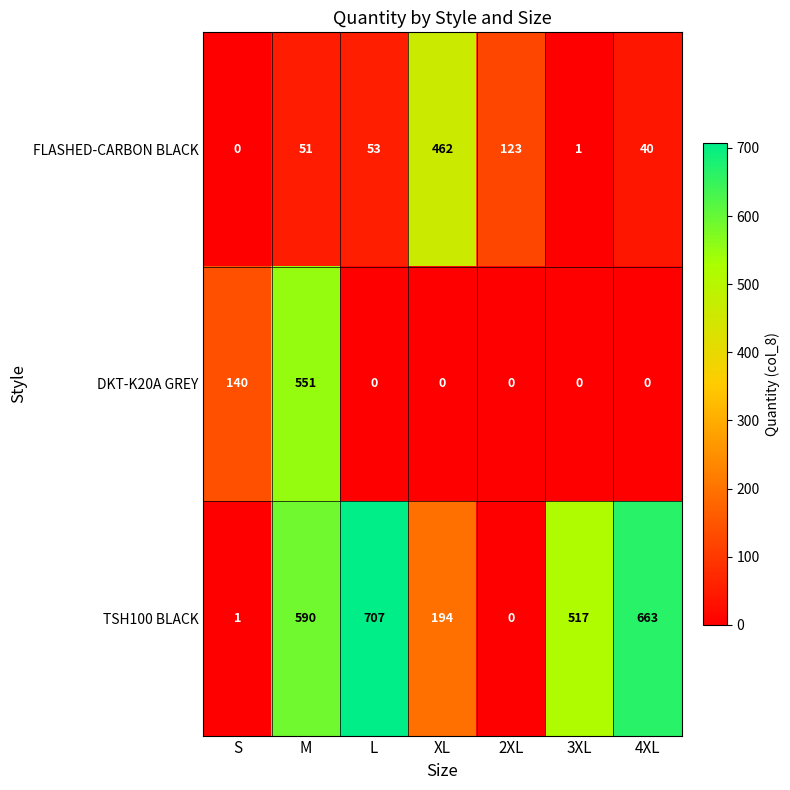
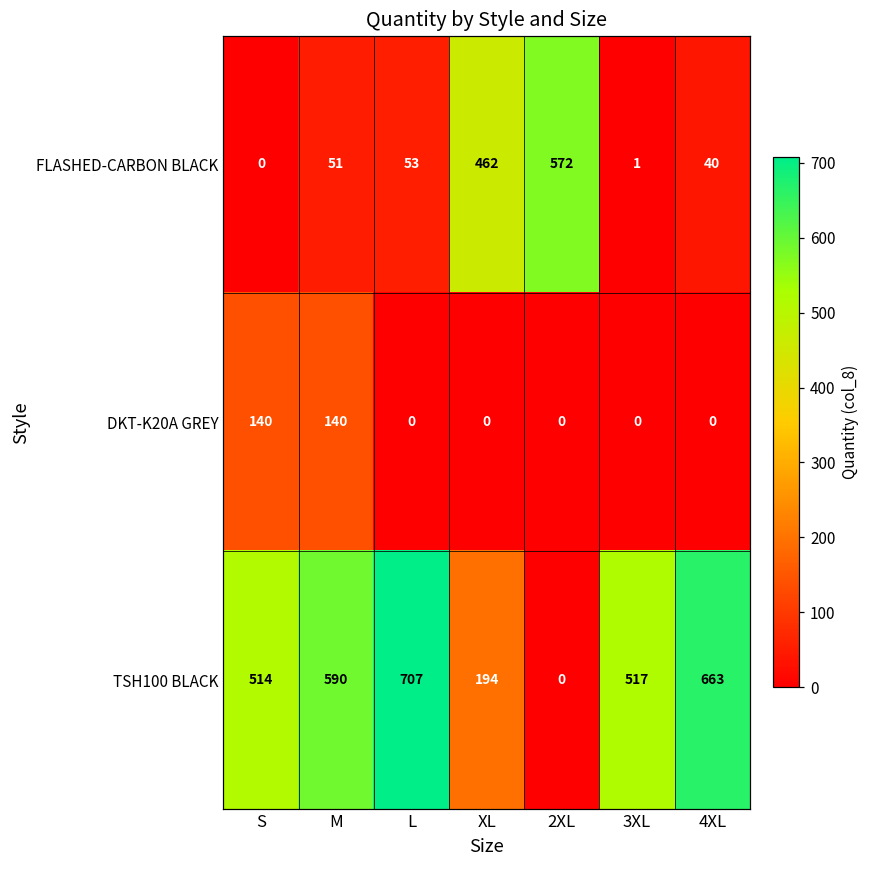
FLASHED-CARBON BLACK, 2XL: 123 -> 572
DKT-K20A GREY, M: 551 -> 140
TSH100 BLACK, S: 1 -> 514
